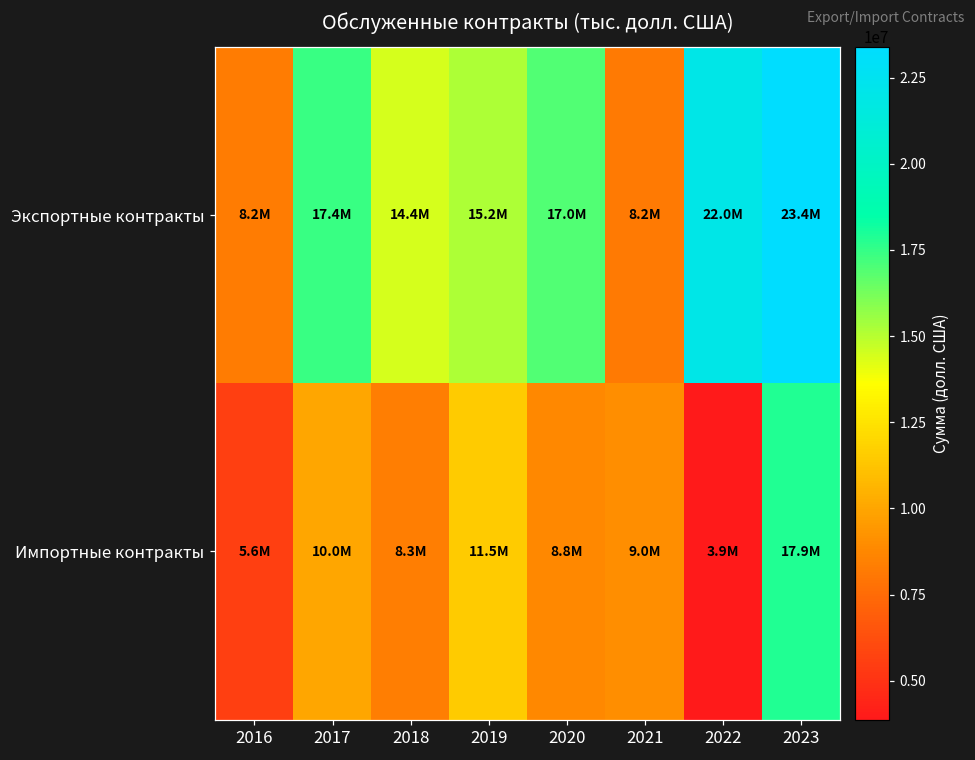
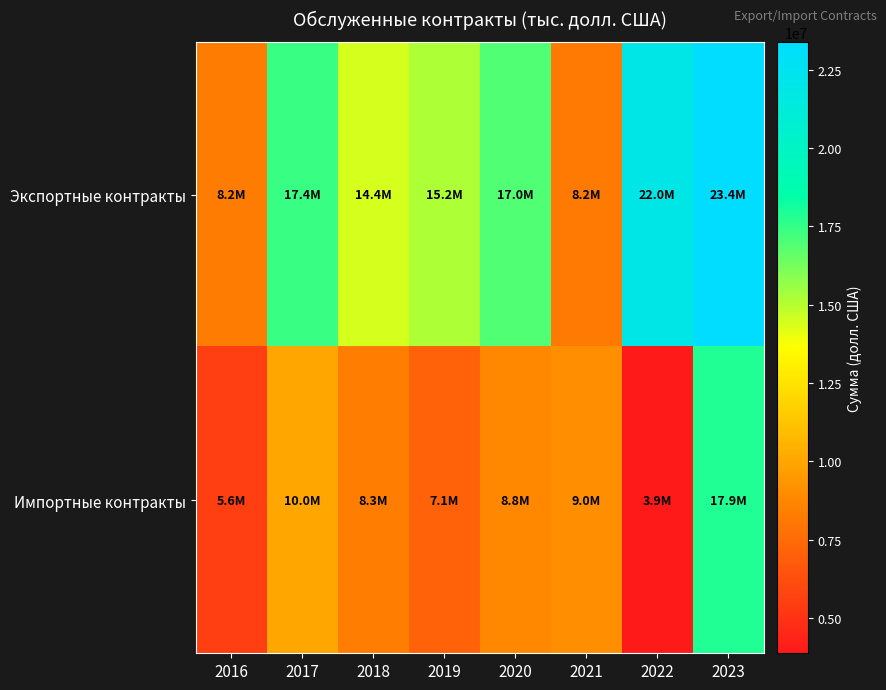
Импортные контракты, 2019: 11.5M -> 7.1M
